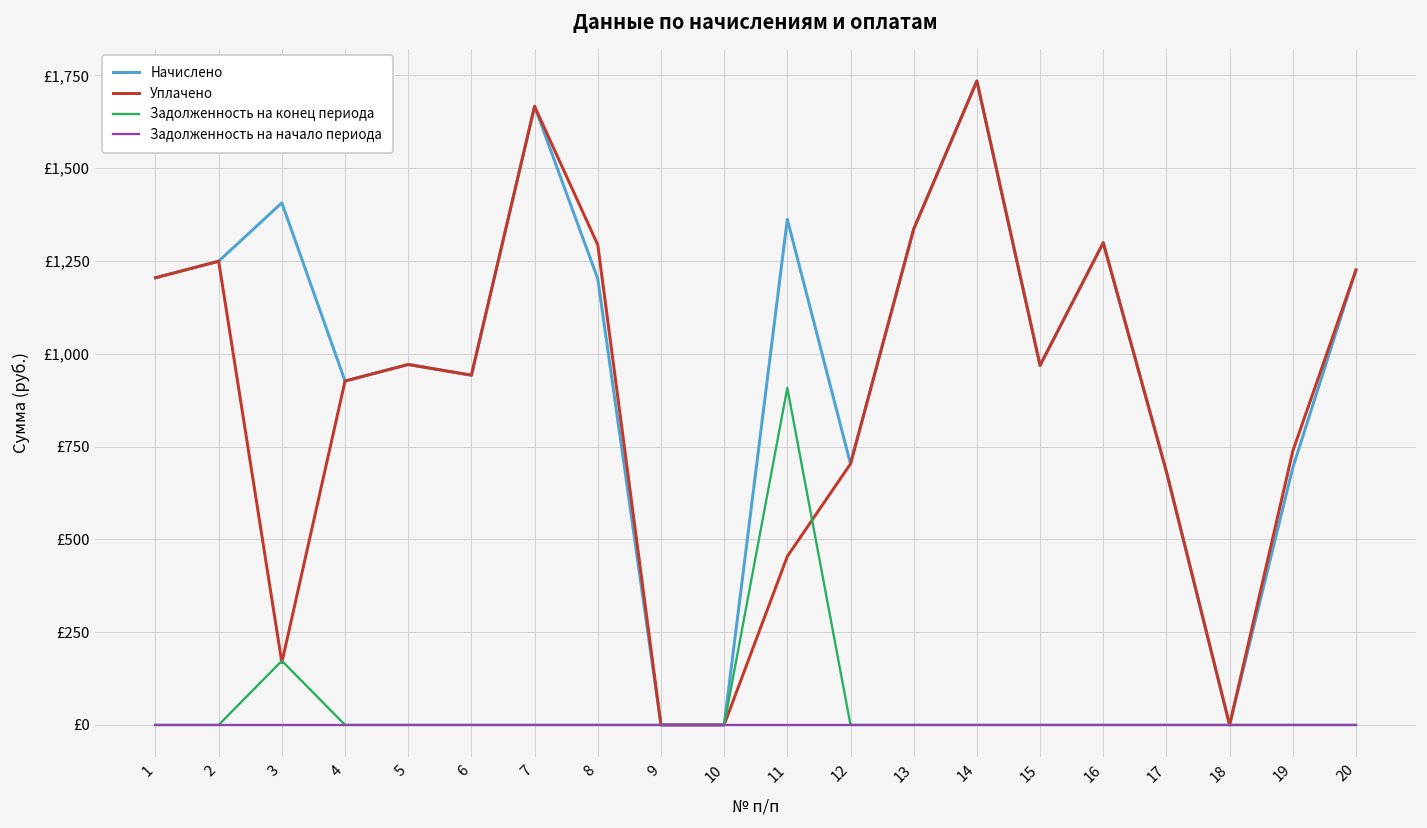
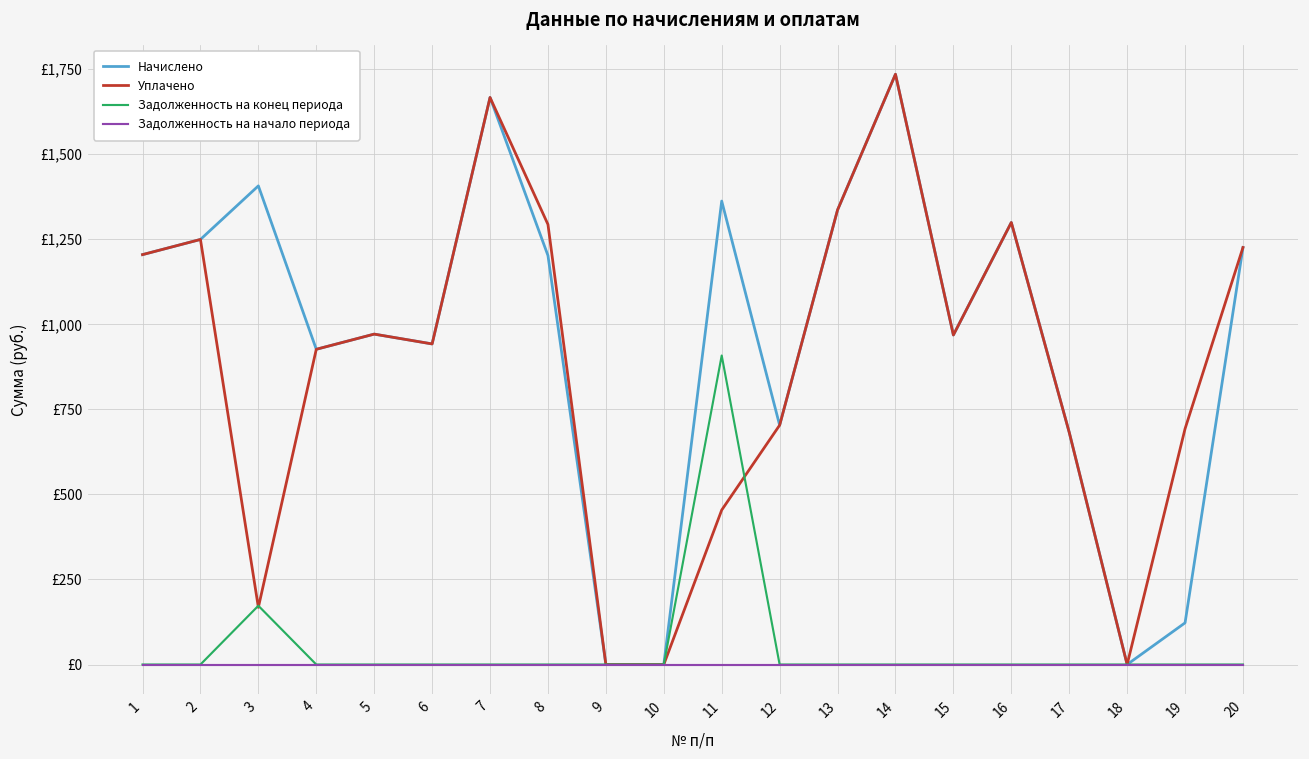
Начислено, 19: £690 -> £120
Уплачено, 19: £740 -> £690
